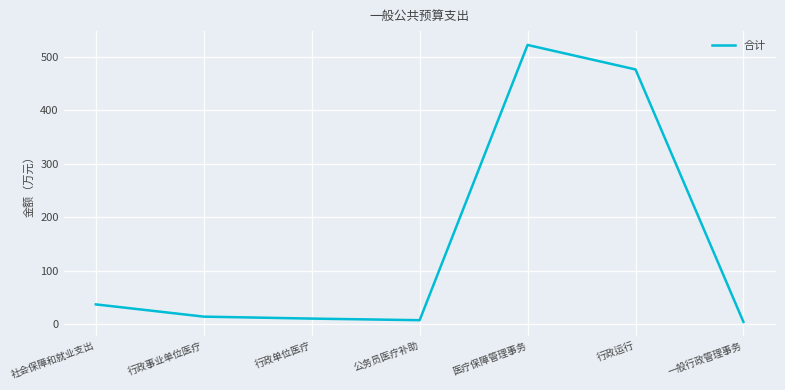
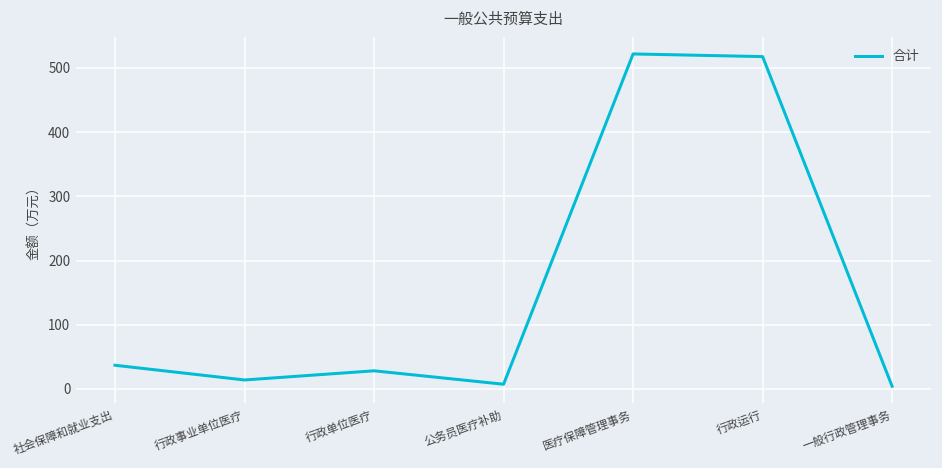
行政单位医疗: 10 -> 30
行政运行: 480 -> 520
